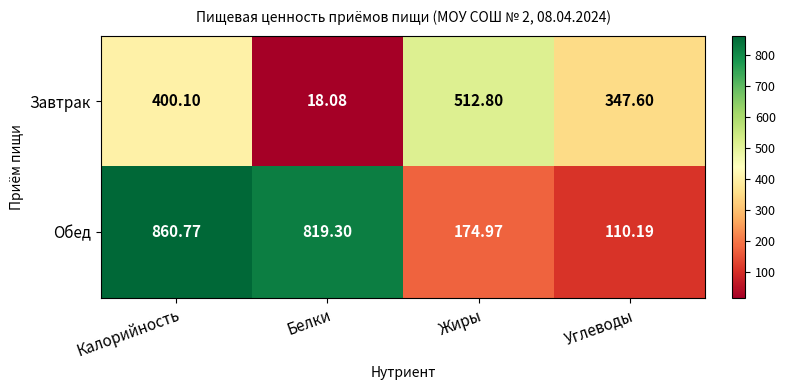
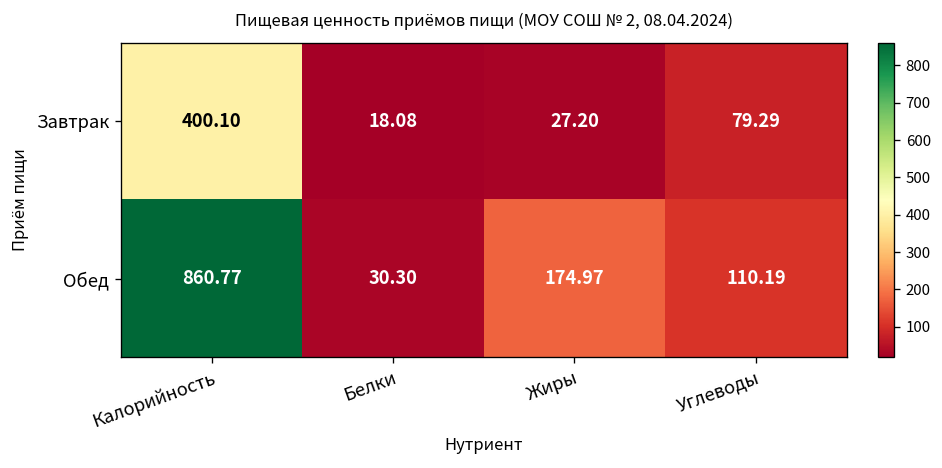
Завтрак, Жиры: 512.80 -> 27.20
Завтрак, Углеводы: 347.60 -> 79.29
Обед, Белки: 819.30 -> 30.30
